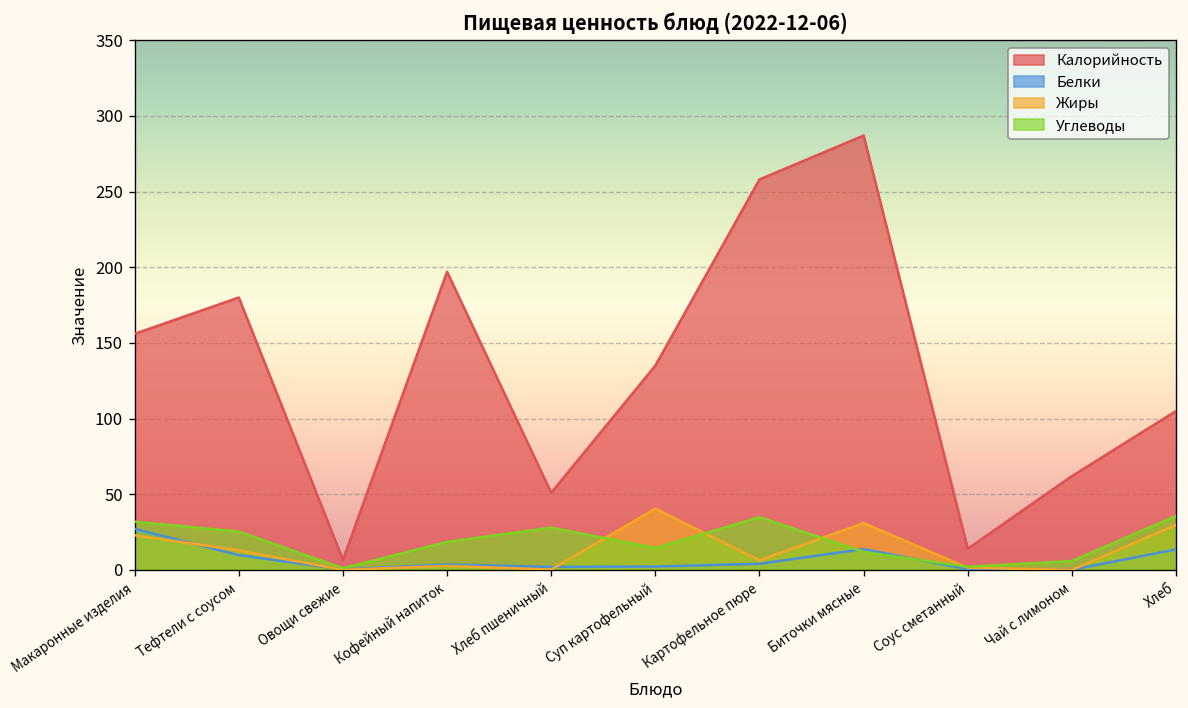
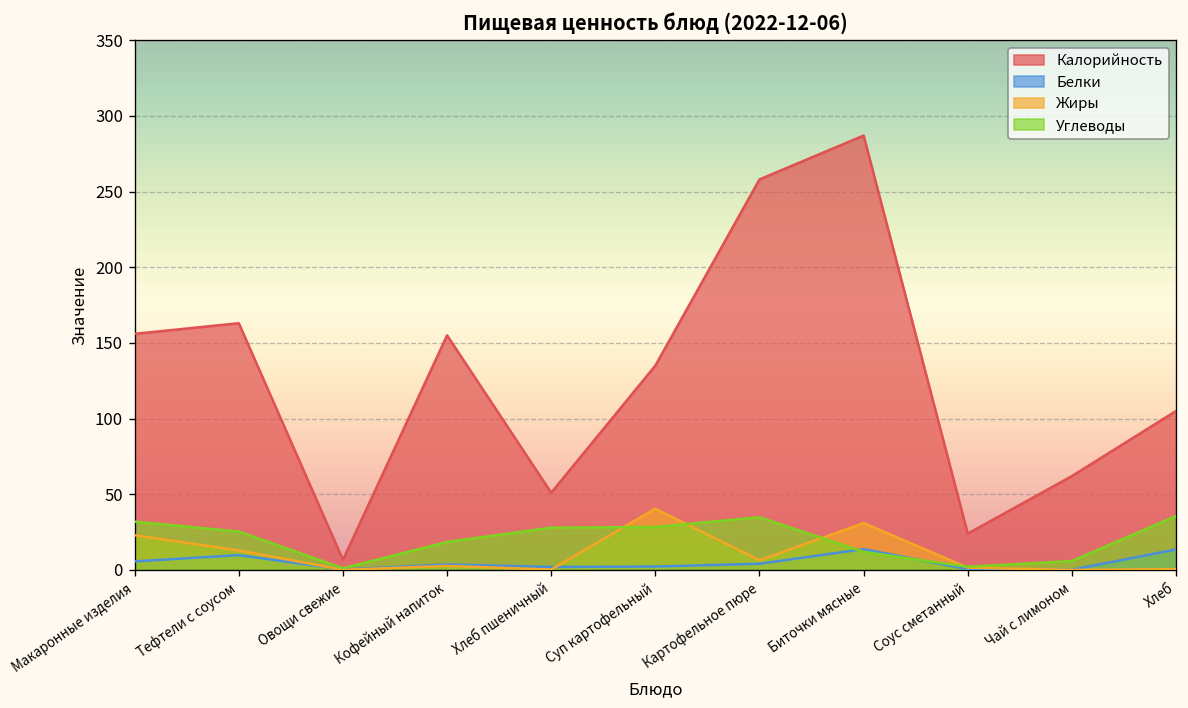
Белки, Макаронные изделия: 27 -> 6
Калорийность, Тефтели с соусом: 180 -> 163
Калорийность, Кофейный напиток: 197 -> 155
Углеводы, Суп картофельный: 15 -> 28
Калорийность, Соус сметанный: 14 -> 24
Жиры, Хлеб: 30 -> 1
